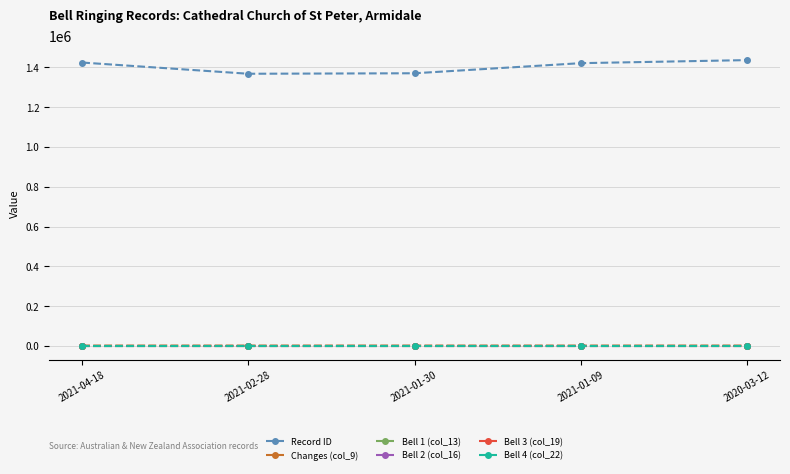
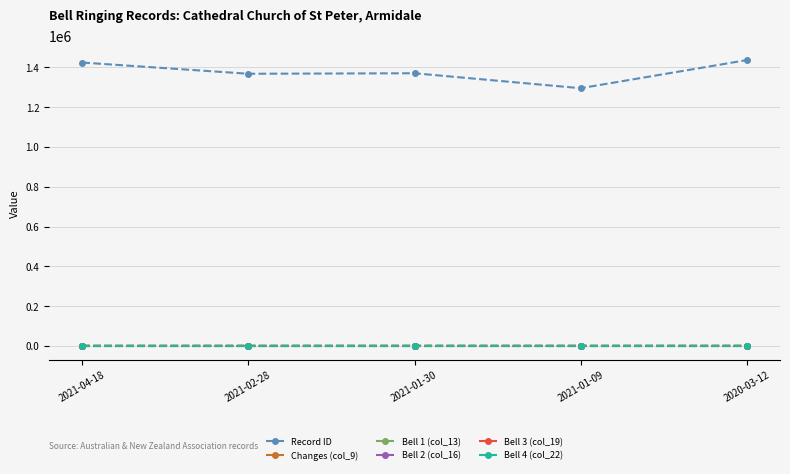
Record ID, 2021-01-09: 1420000 -> 1300000
